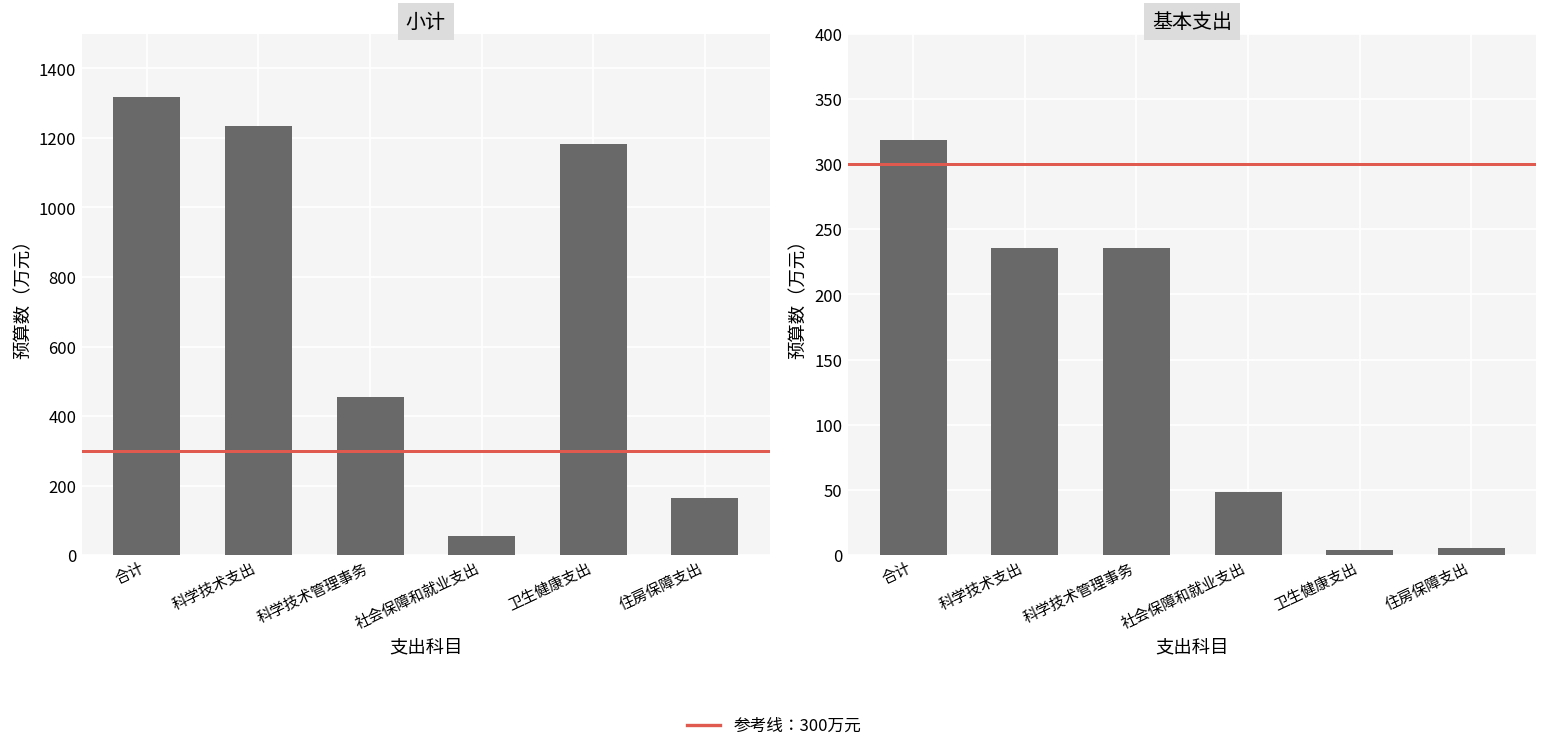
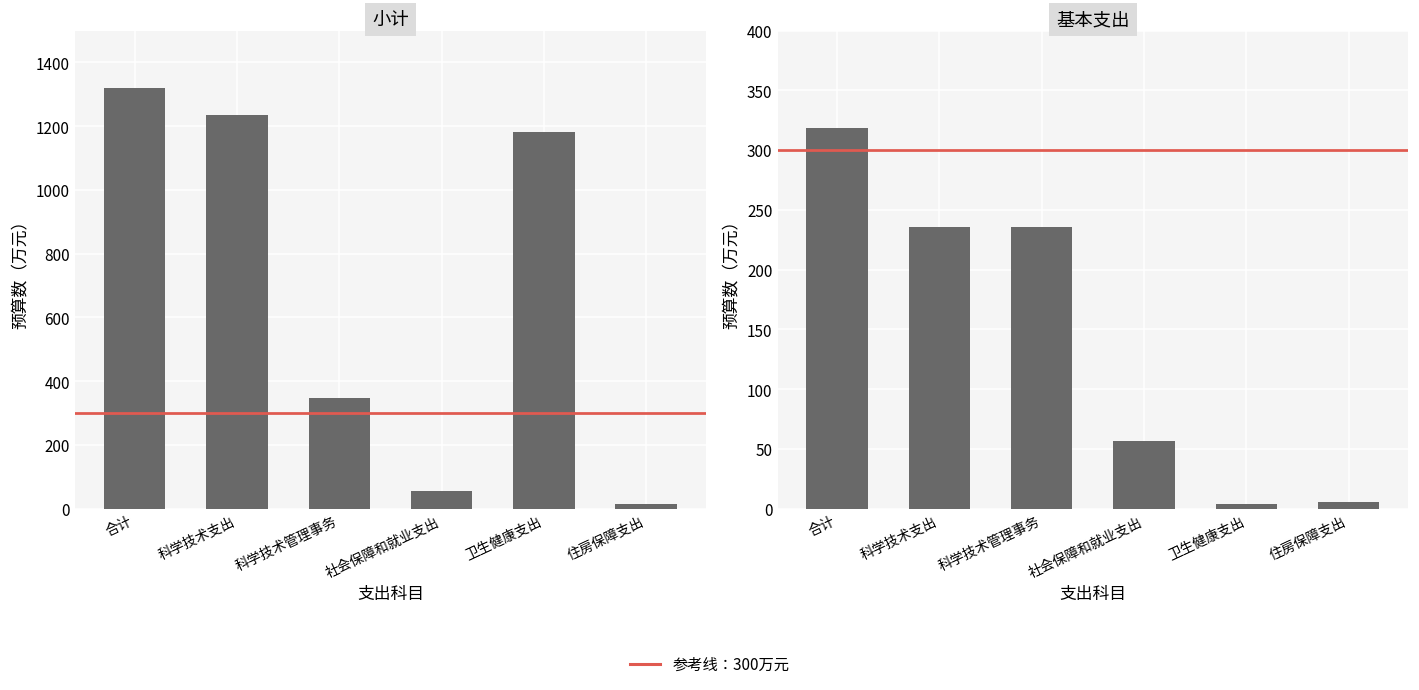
小计, 科学技术管理事务: 450 -> 350
小计, 住房保障支出: 160 -> 10
基本支出, 社会保障和就业支出: 49 -> 56
